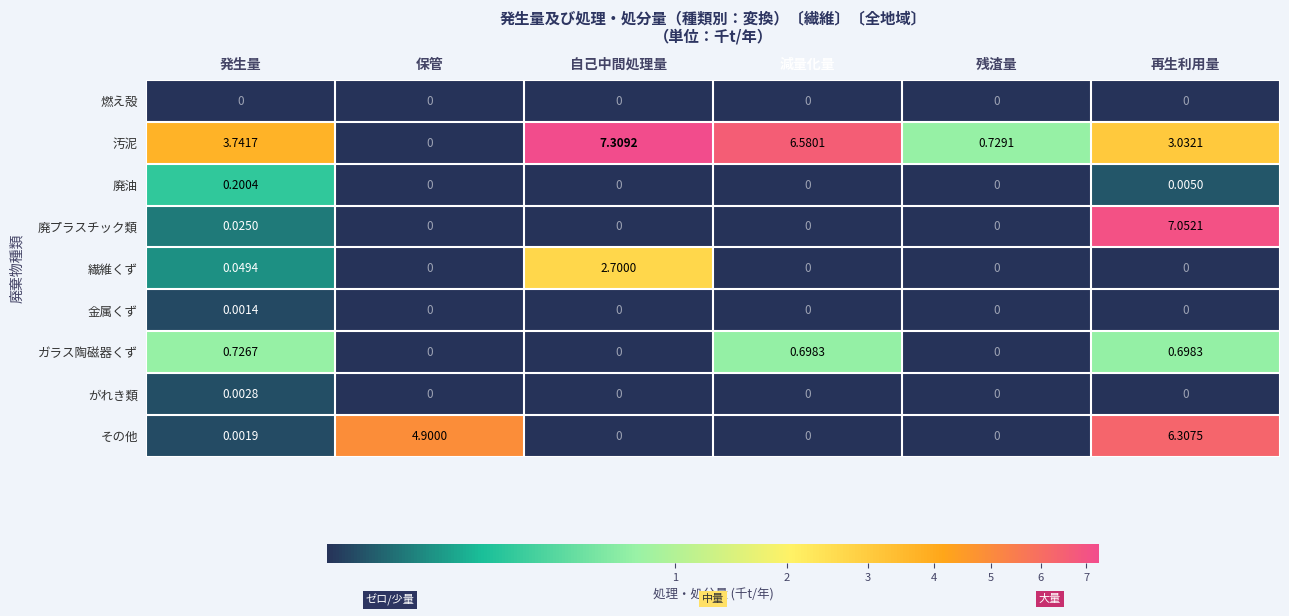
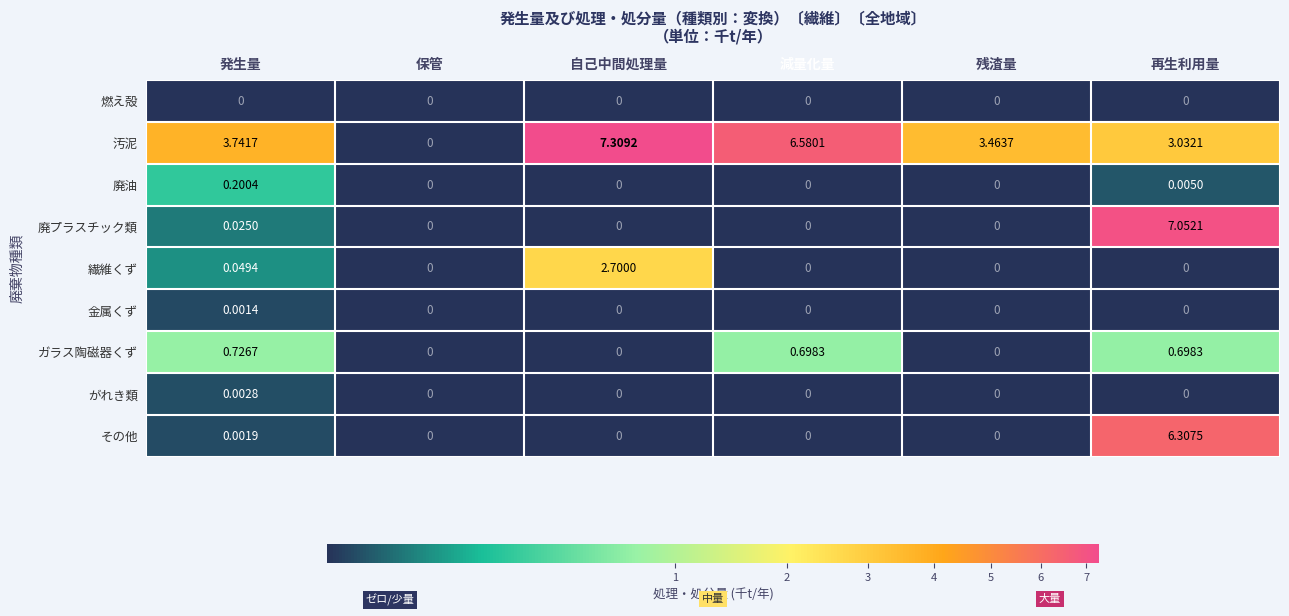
汚泥, 残渣量: 0.7291 -> 3.4637
その他, 保管: 4.9000 -> 0
